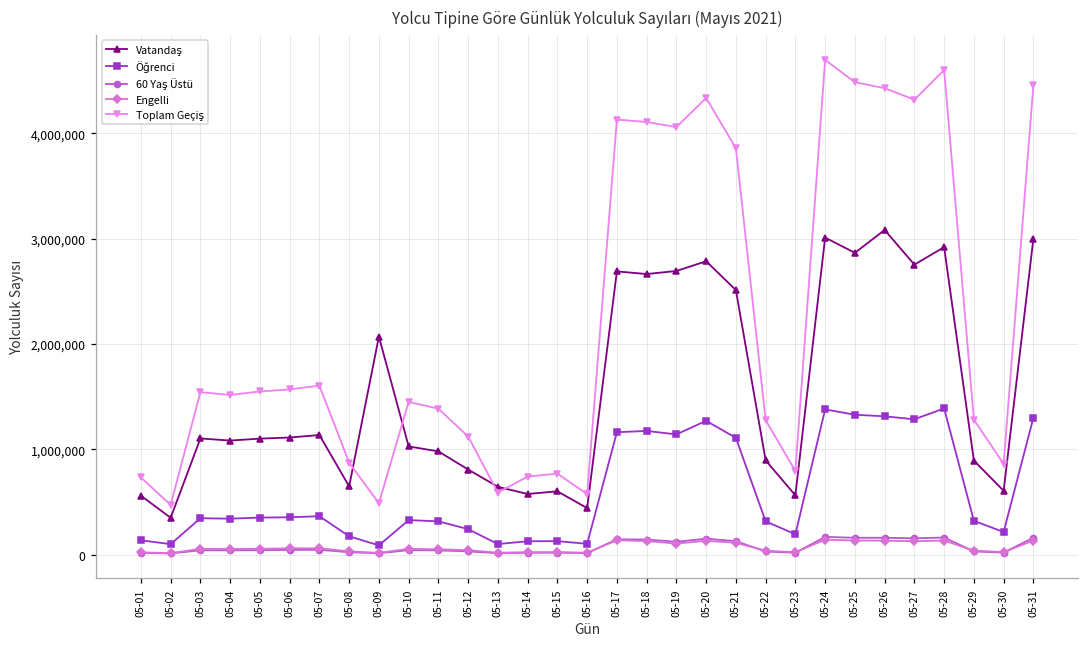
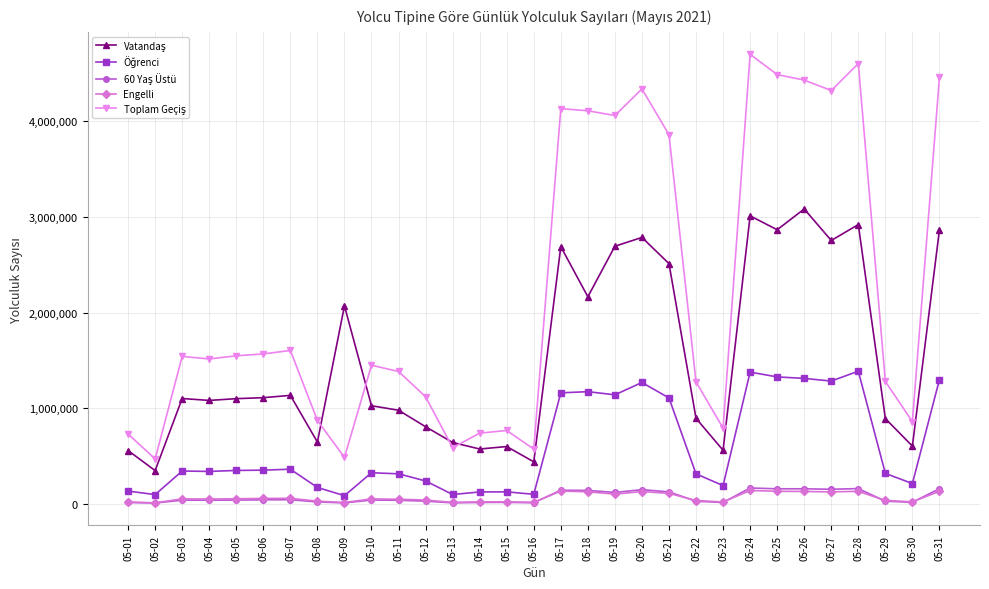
Vatandaş, 05-18: 2,700,000 -> 2,200,000
Vatandaş, 05-31: 3,000,000 -> 2,900,000
